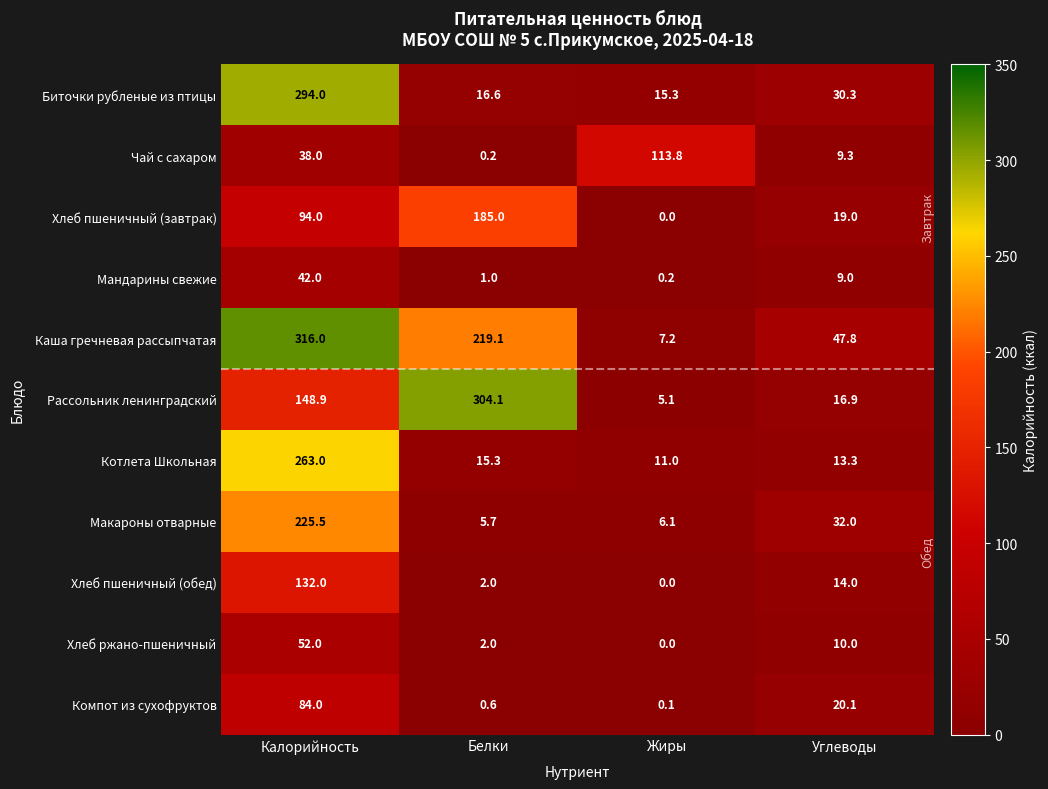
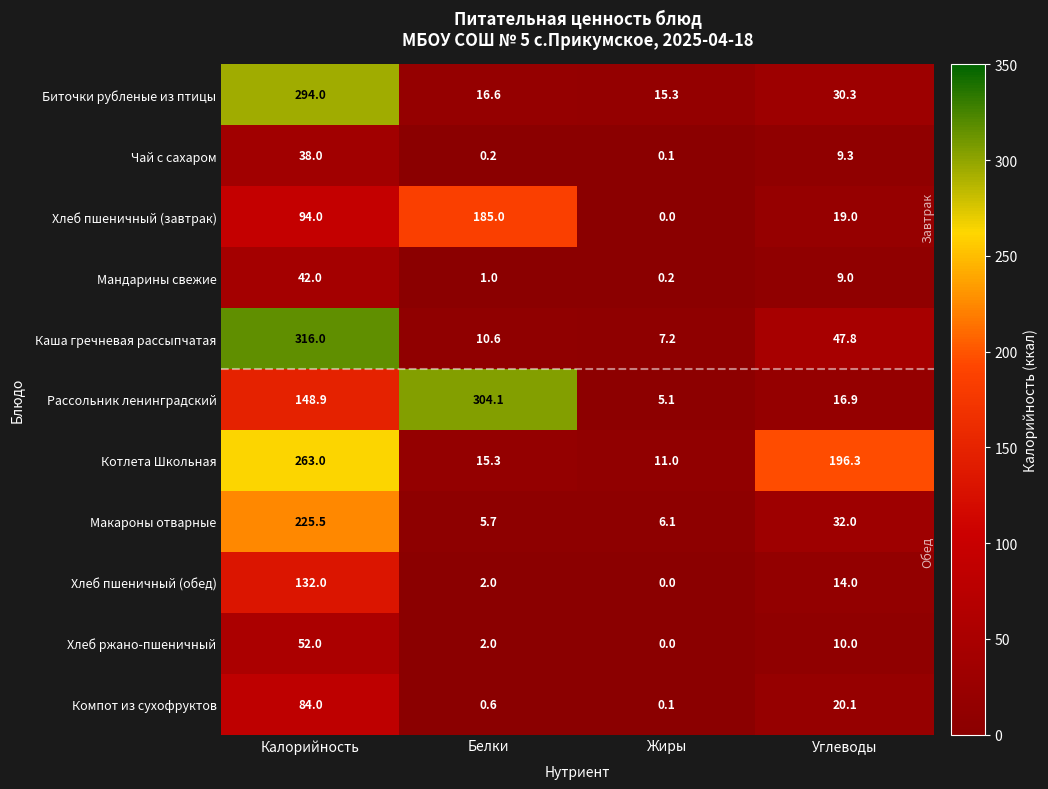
Чай с сахаром, Жиры: 113.8 -> 0.1
Каша гречневая рассыпчатая, Белки: 219.1 -> 10.6
Котлета Школьная, Углеводы: 13.3 -> 196.3
